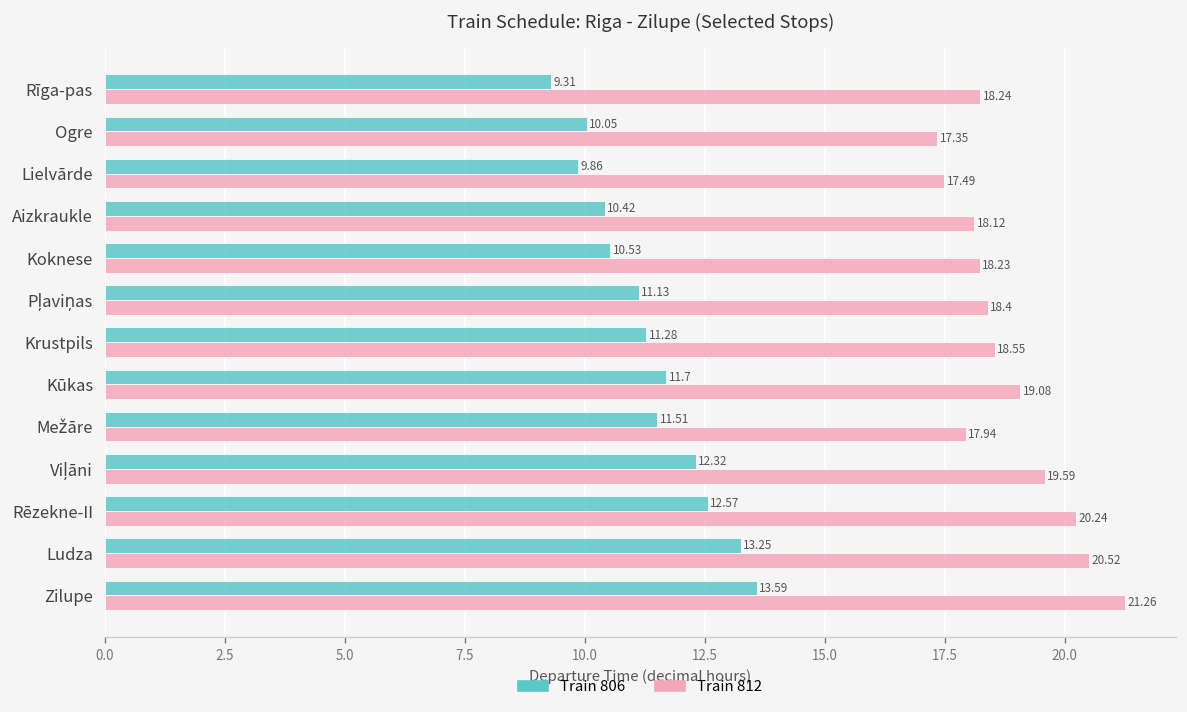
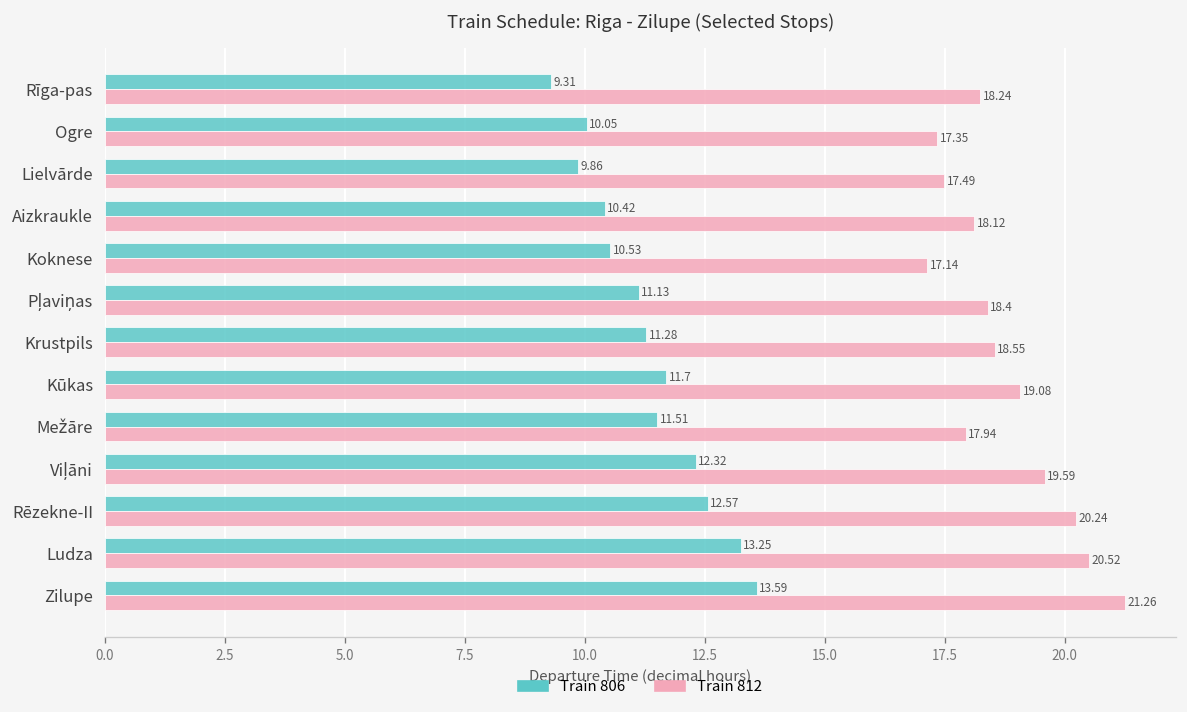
Train 812, Koknese: 18.23 -> 17.14
